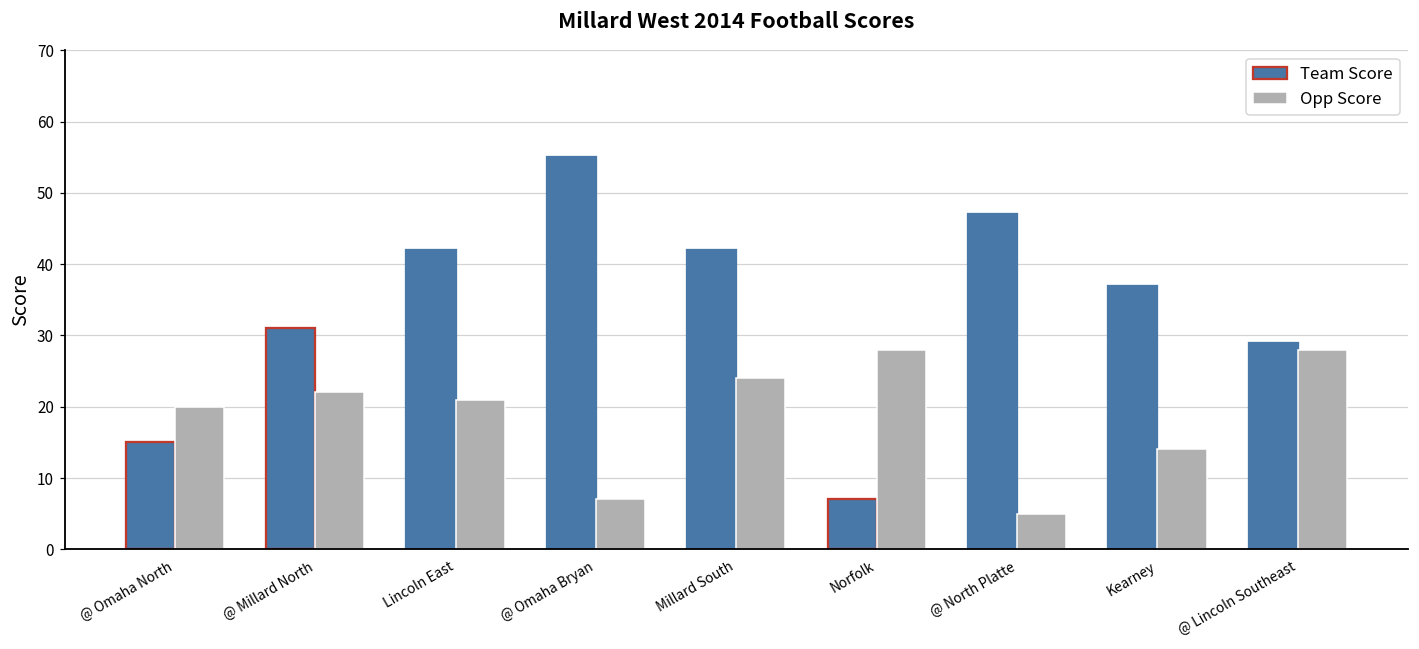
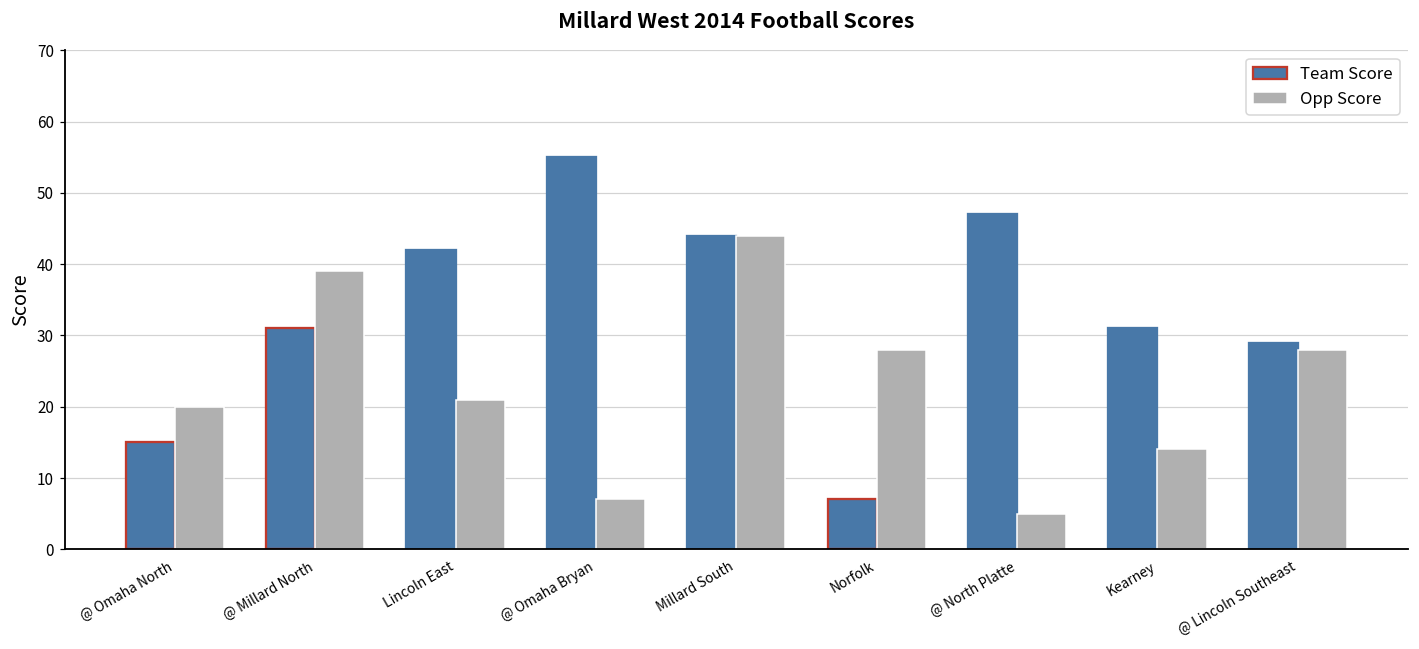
Opp Score, @ Millard North: 22 -> 39
Team Score, Millard South: 42 -> 44
Opp Score, Millard South: 24 -> 44
Team Score, Kearney: 37 -> 31
